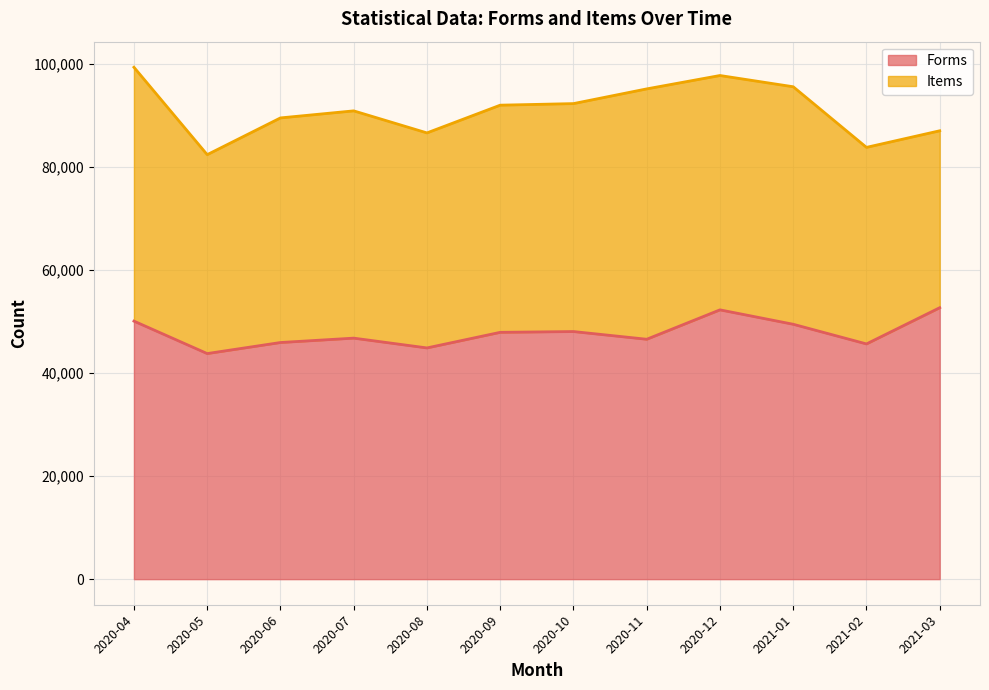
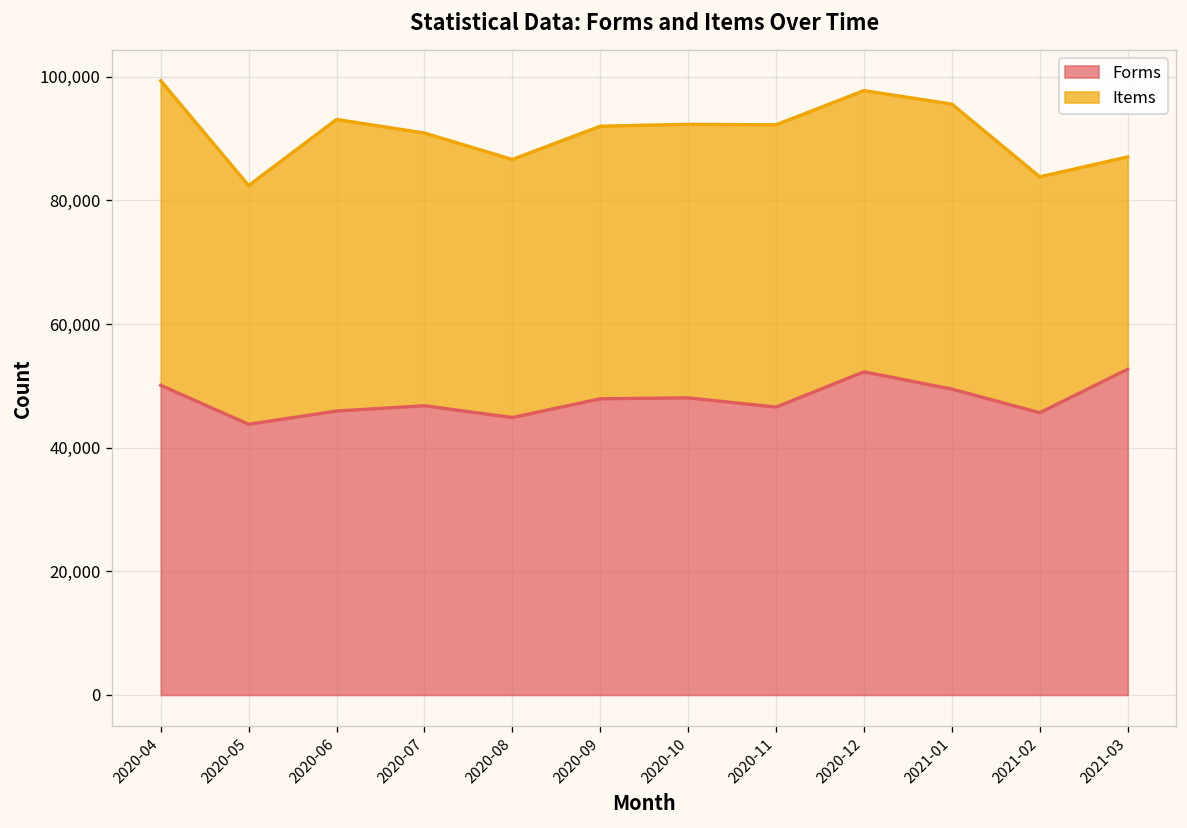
Items, 2020-06: 90,000 -> 93,000
Items, 2020-11: 95,000 -> 92,000
